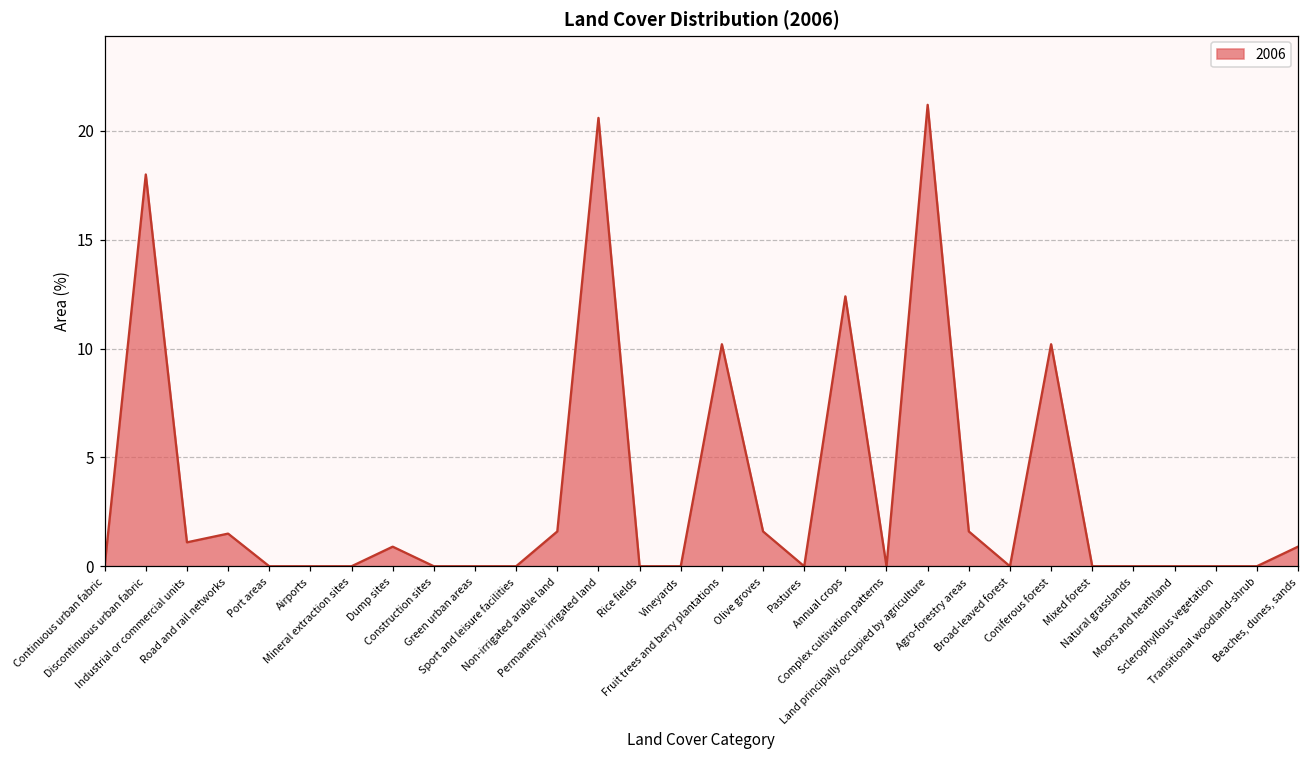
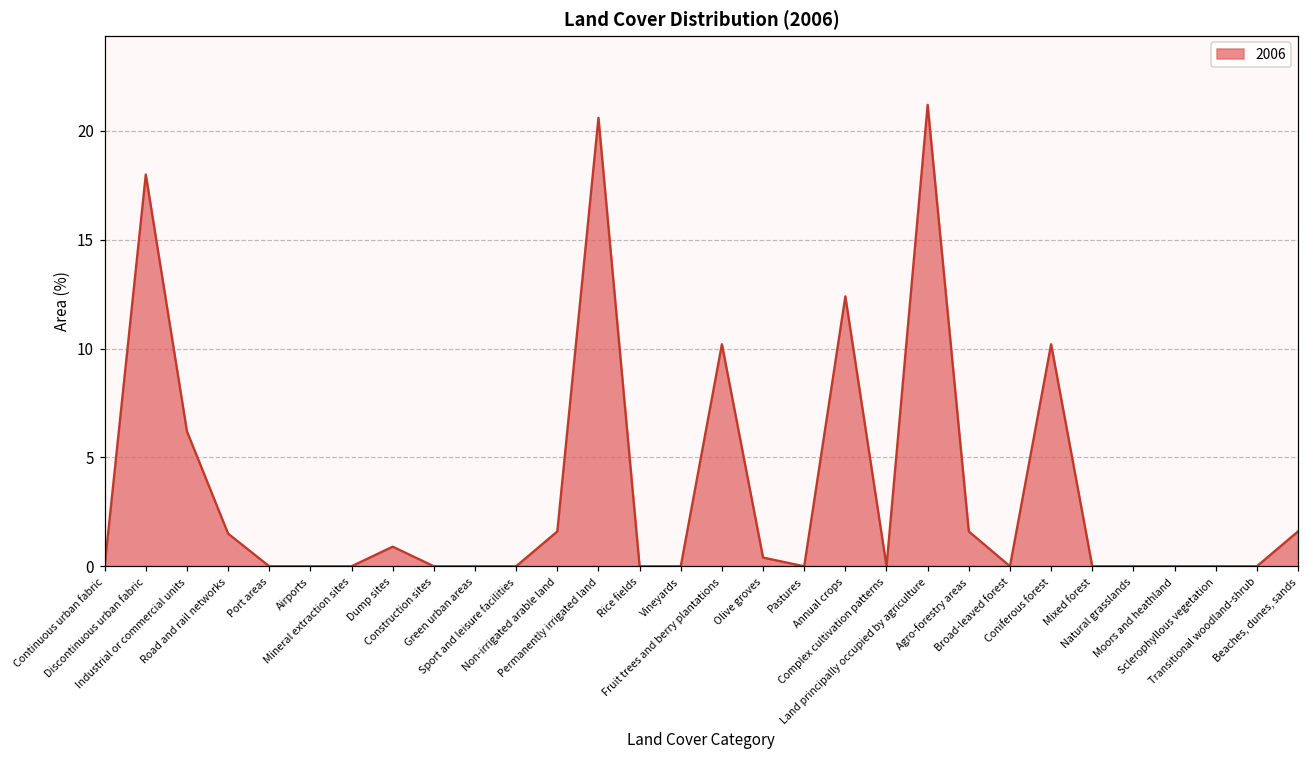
Industrial or commercial units: 1.1 -> 6.2
Olive groves: 1.6 -> 0.4
Beaches, dunes, sands: 0.9 -> 1.6
